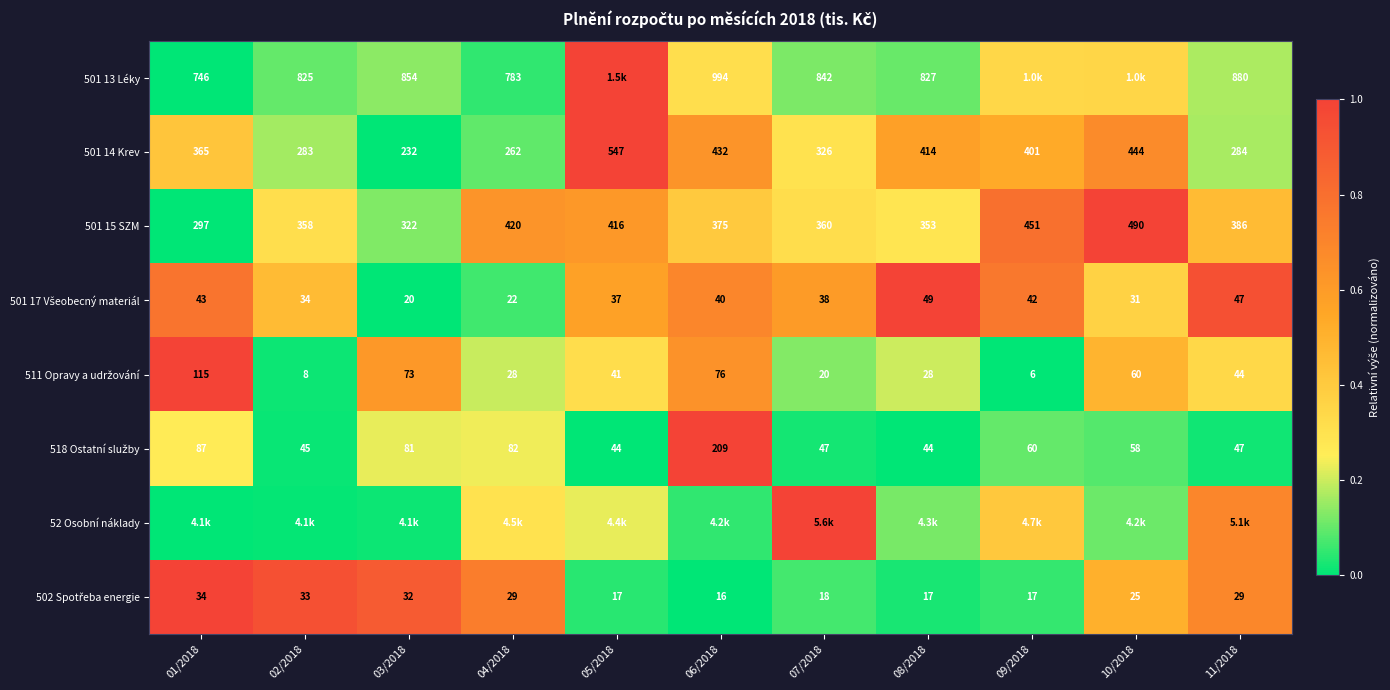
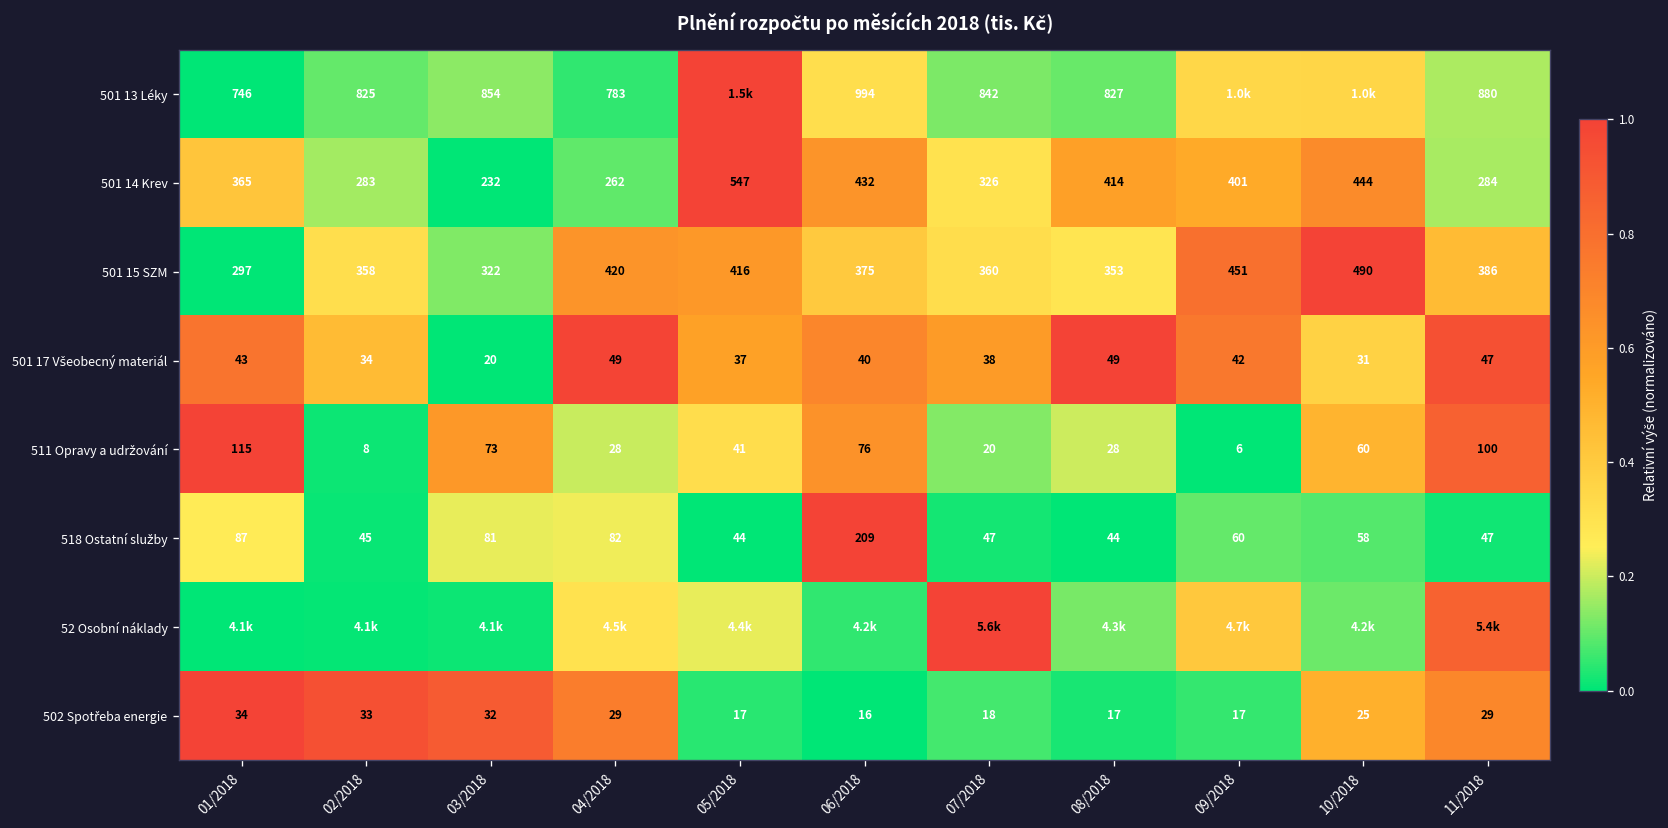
501 17 Všeobecný materiál, 04/2018: 22 -> 49
511 Opravy a udržování, 11/2018: 44 -> 100
52 Osobní náklady, 11/2018: 5.1k -> 5.4k
